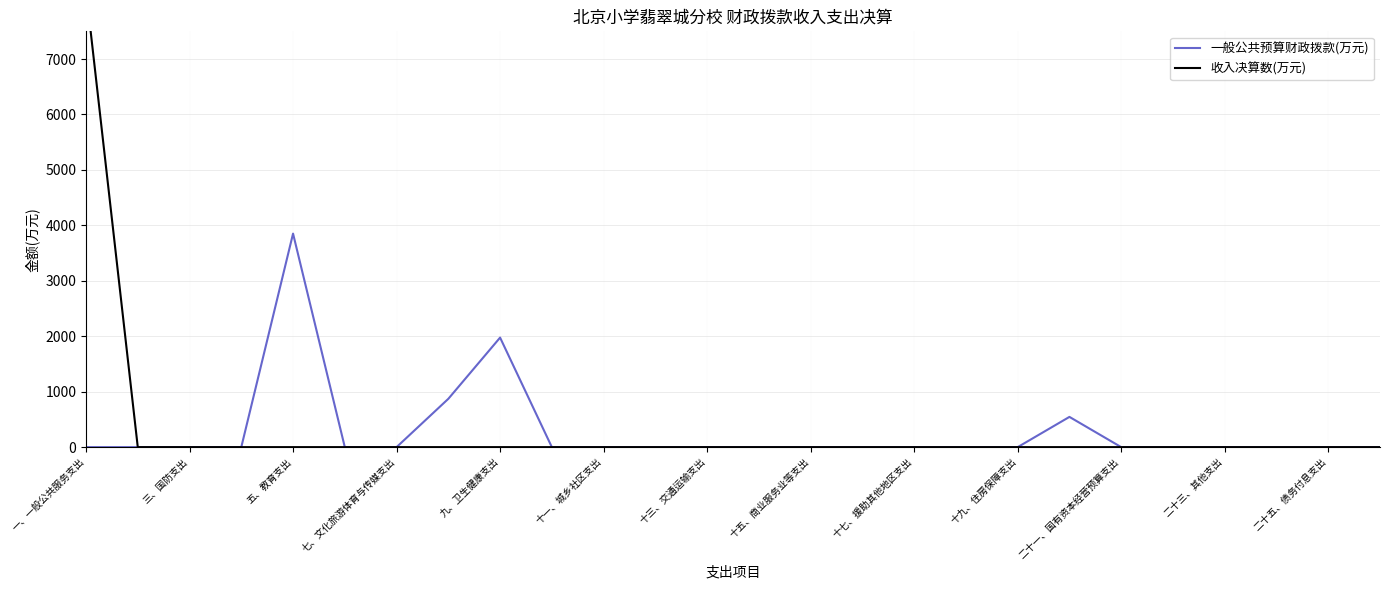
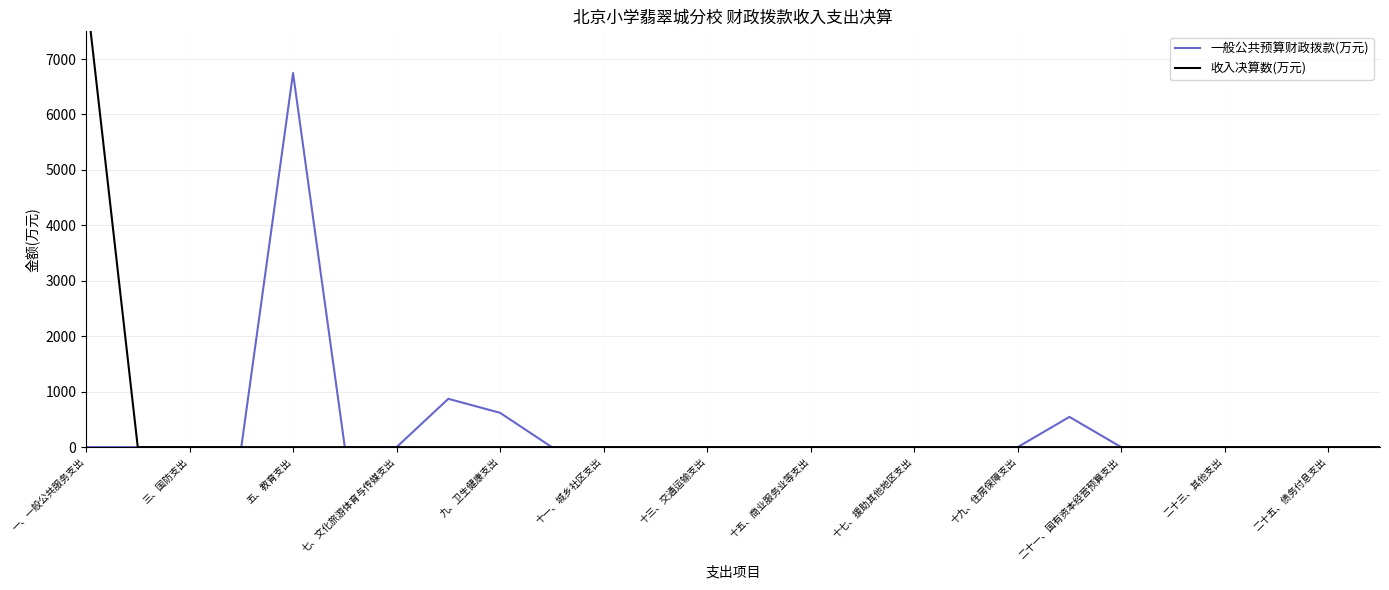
一般公共预算财政拨款(万元), 五、教育支出: 3900 -> 6700
一般公共预算财政拨款(万元), 九、卫生健康支出: 2000 -> 600
